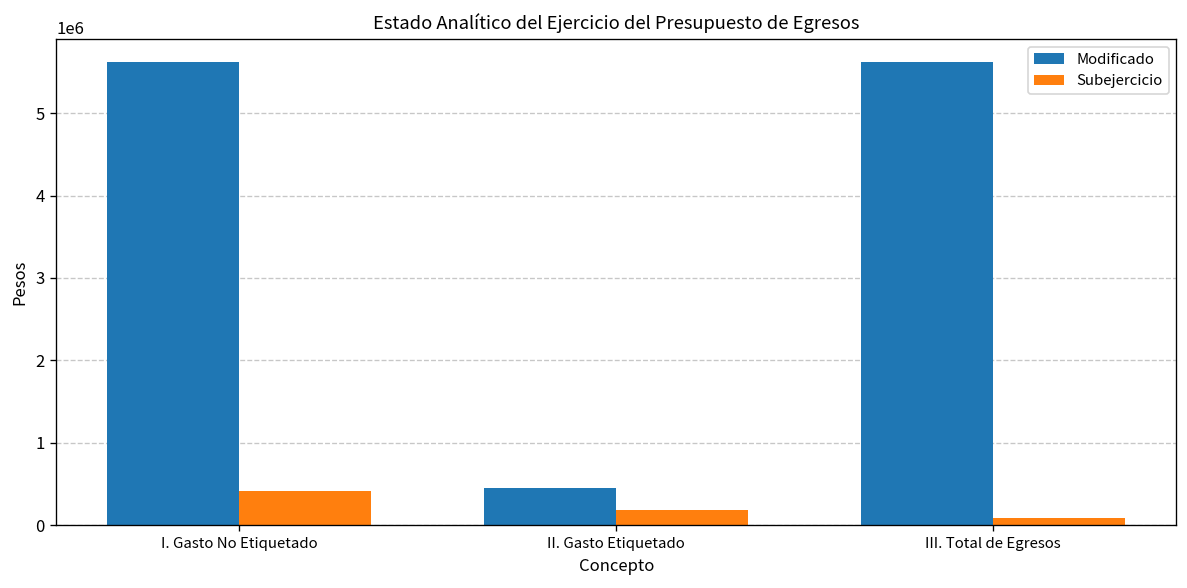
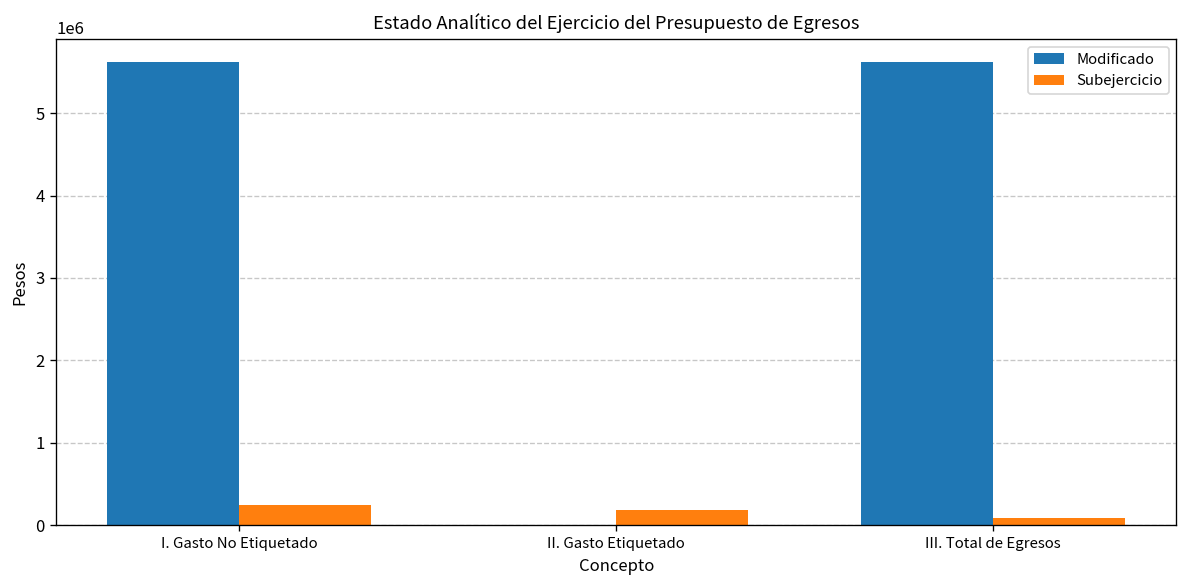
Subejercicio, I. Gasto No Etiquetado: 400000 -> 200000
Modificado, II. Gasto Etiquetado: 500000 -> 0
